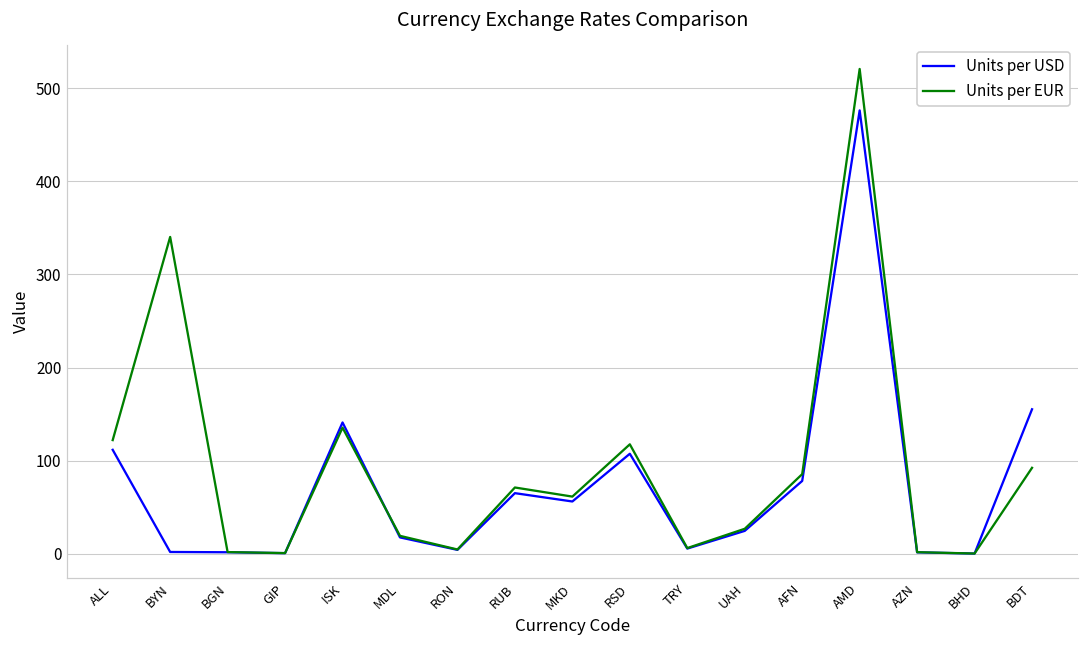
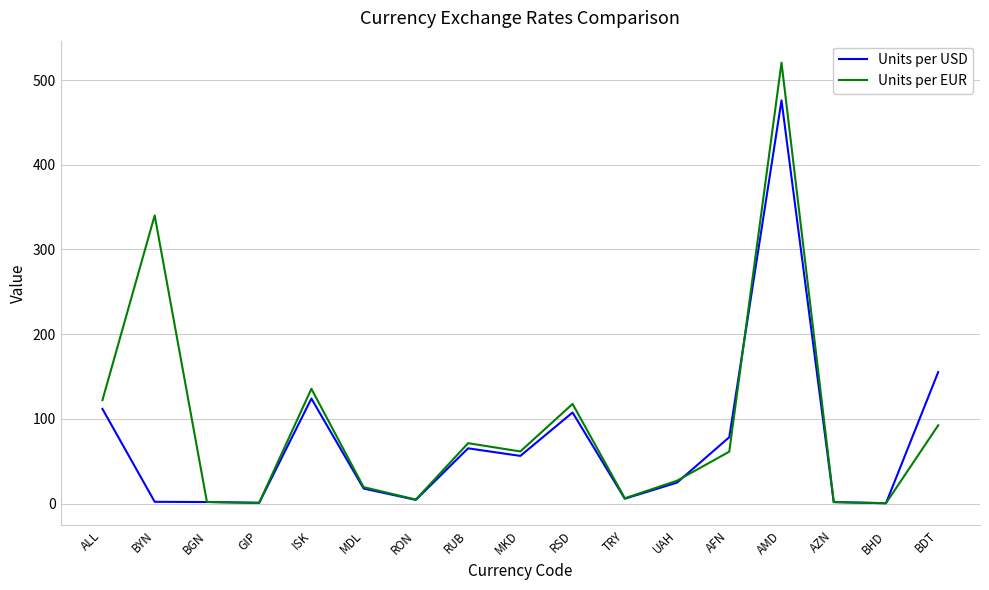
Units per USD, ISK: 140 -> 120
Units per EUR, AFN: 90 -> 60
